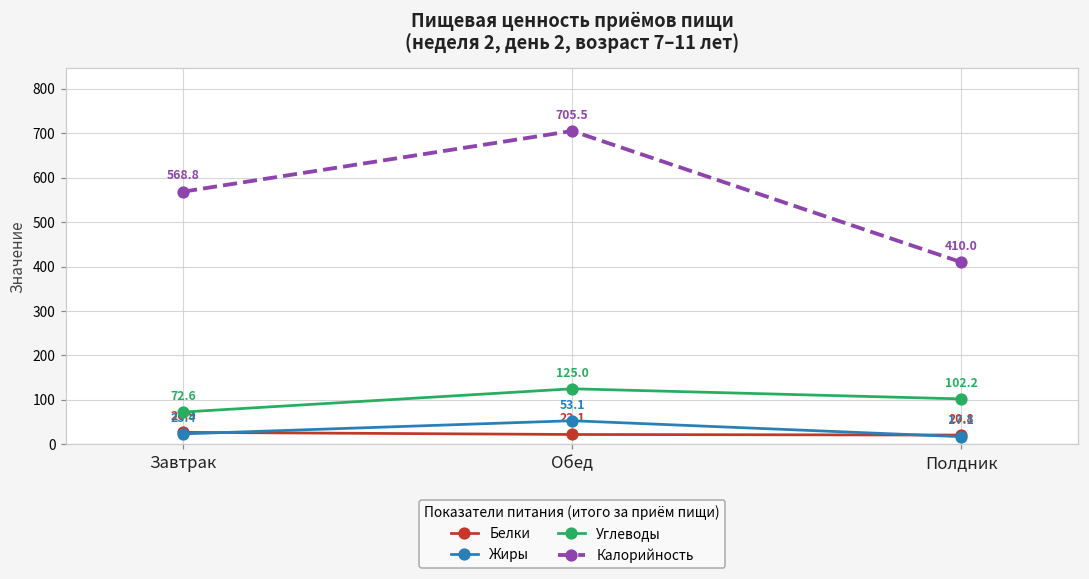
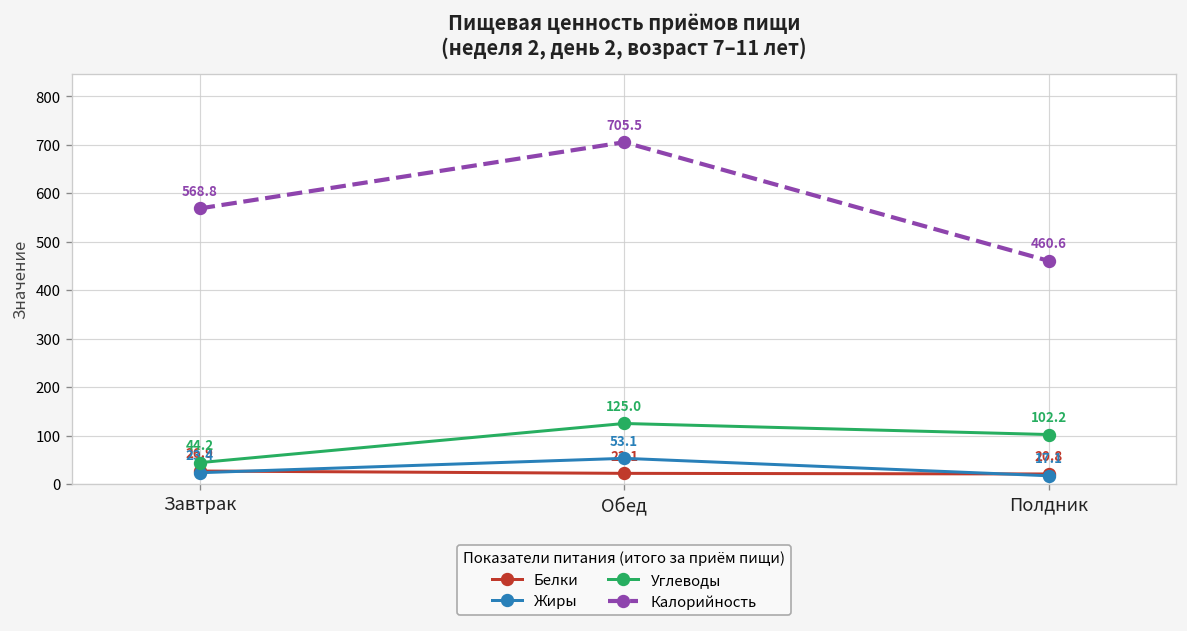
Углеводы, Завтрак: 72.6 -> 44.2
Калорийность, Полдник: 410.0 -> 460.6
